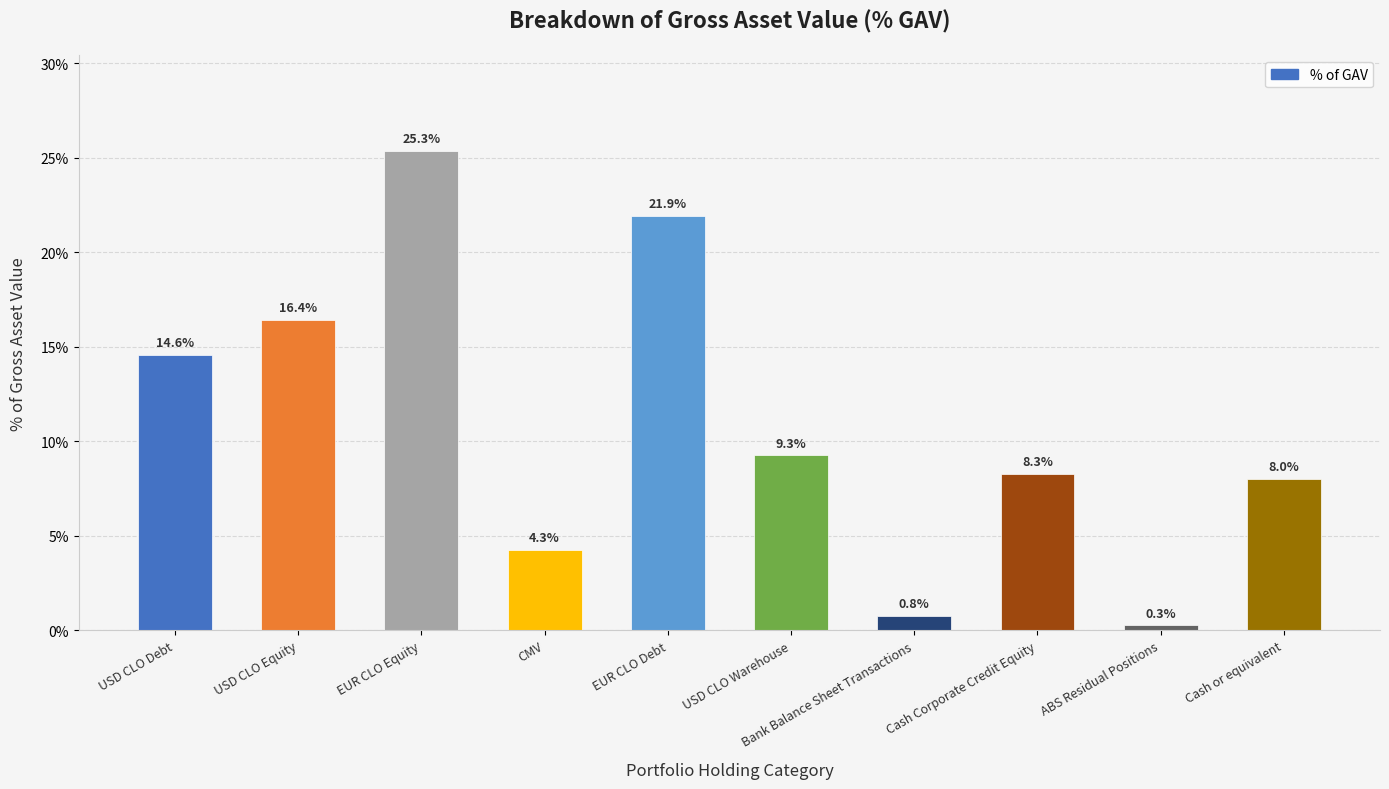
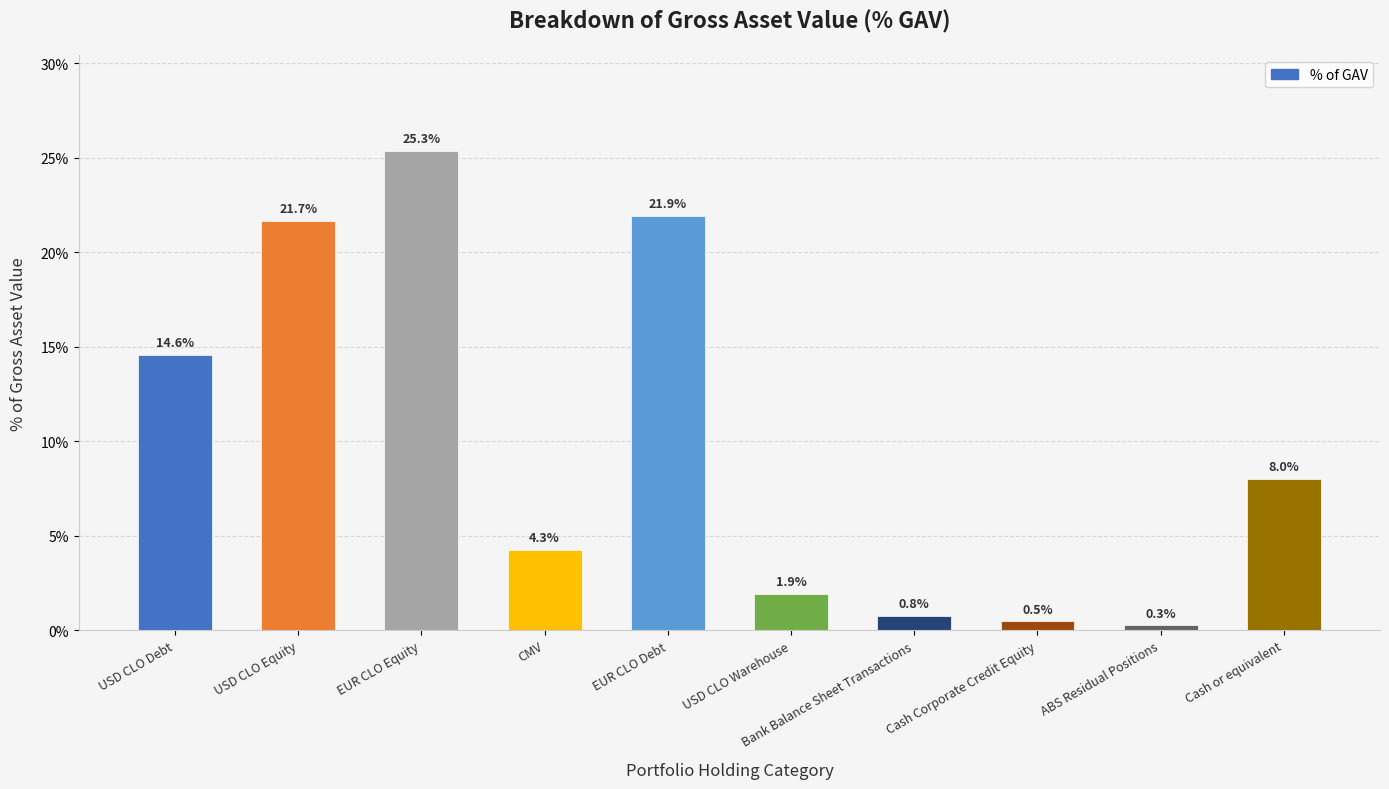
USD CLO Equity: 16.4% -> 21.7%
USD CLO Warehouse: 9.3% -> 1.9%
Cash Corporate Credit Equity: 8.3% -> 0.5%
